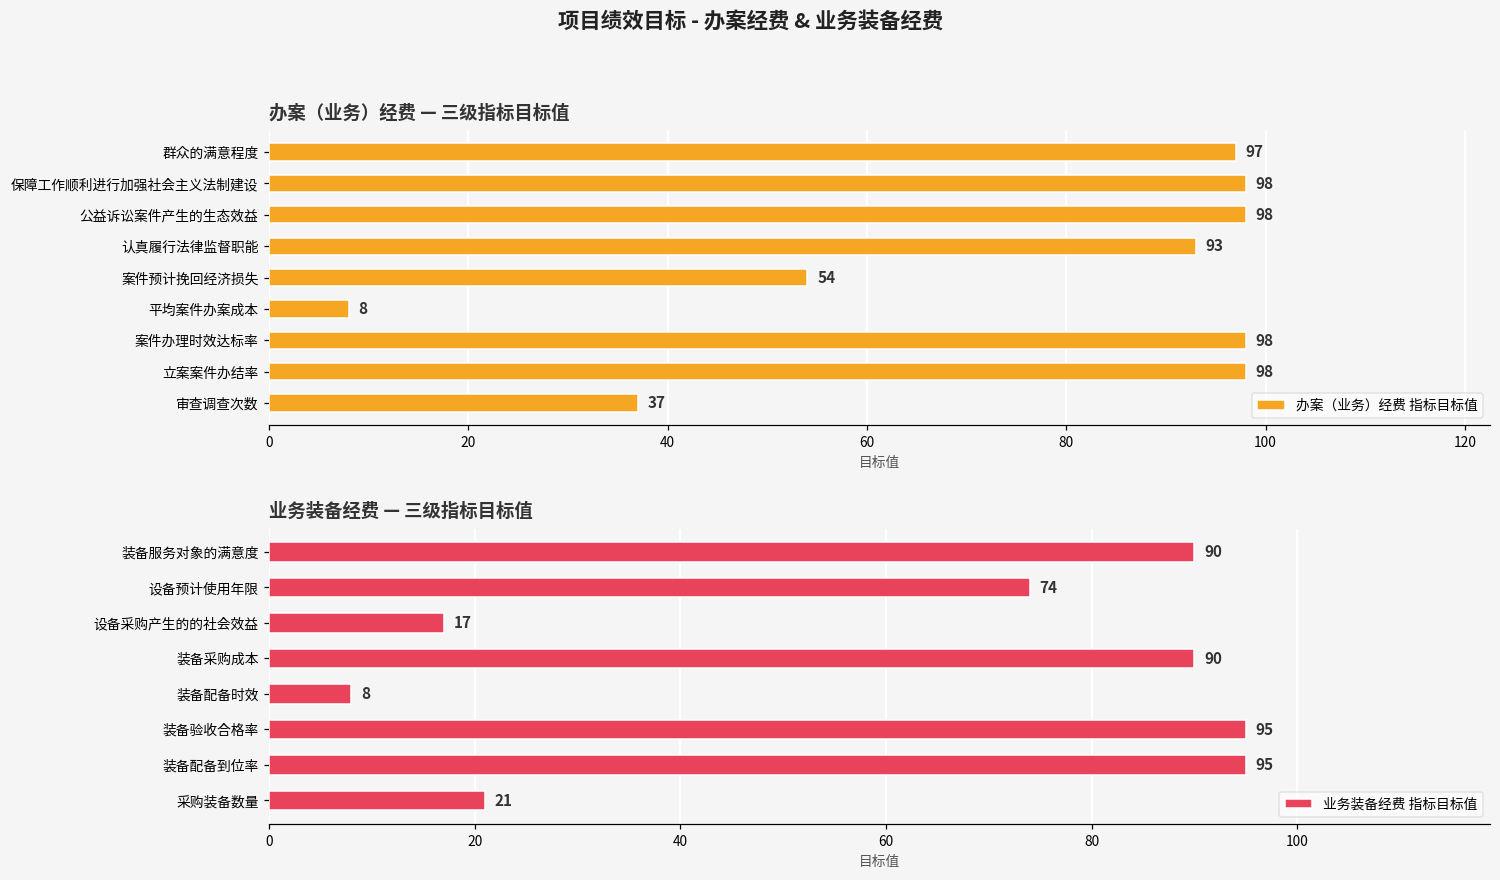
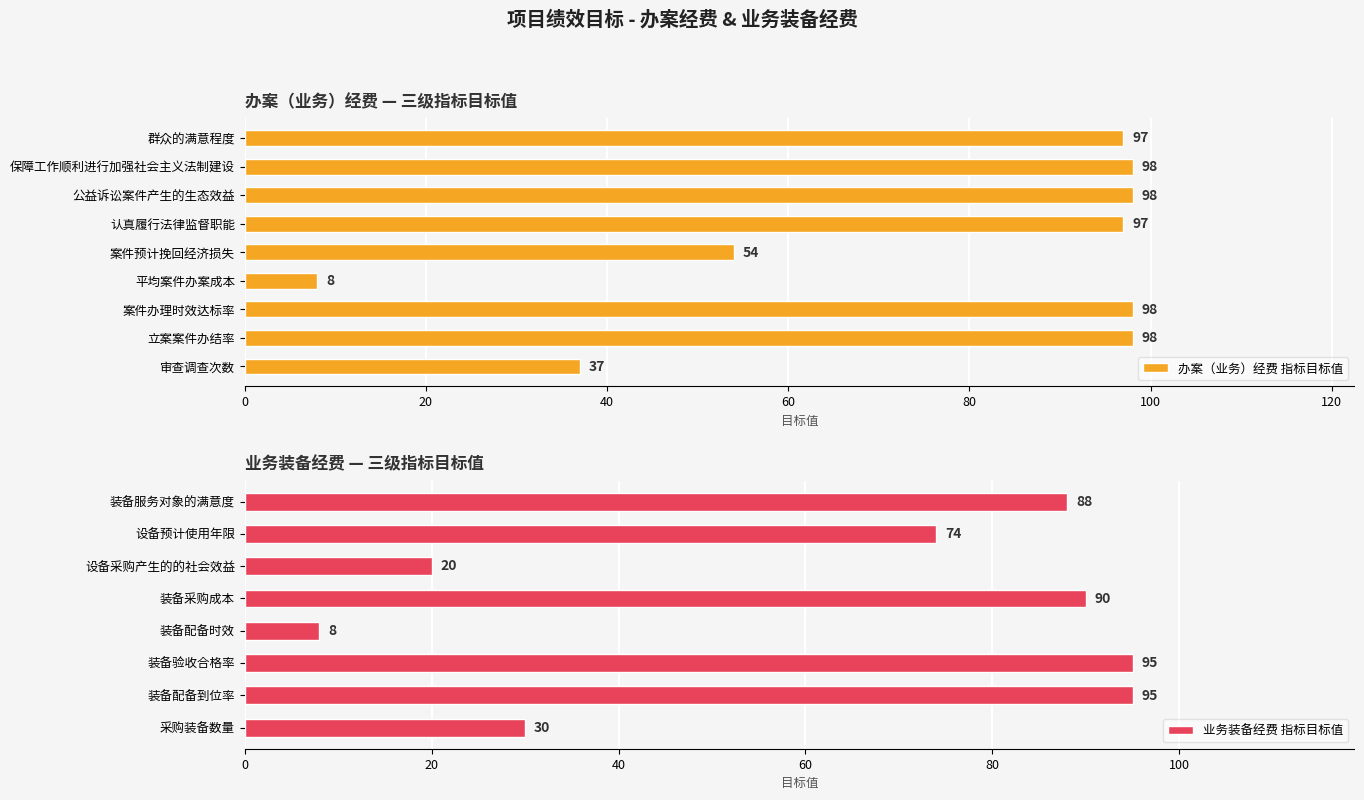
办案（业务）经费 — 三级指标目标值, 认真履行法律监督职能: 93 -> 97
业务装备经费 — 三级指标目标值, 装备服务对象的满意度: 90 -> 88
业务装备经费 — 三级指标目标值, 设备采购产生的的社会效益: 17 -> 20
业务装备经费 — 三级指标目标值, 采购装备数量: 21 -> 30
